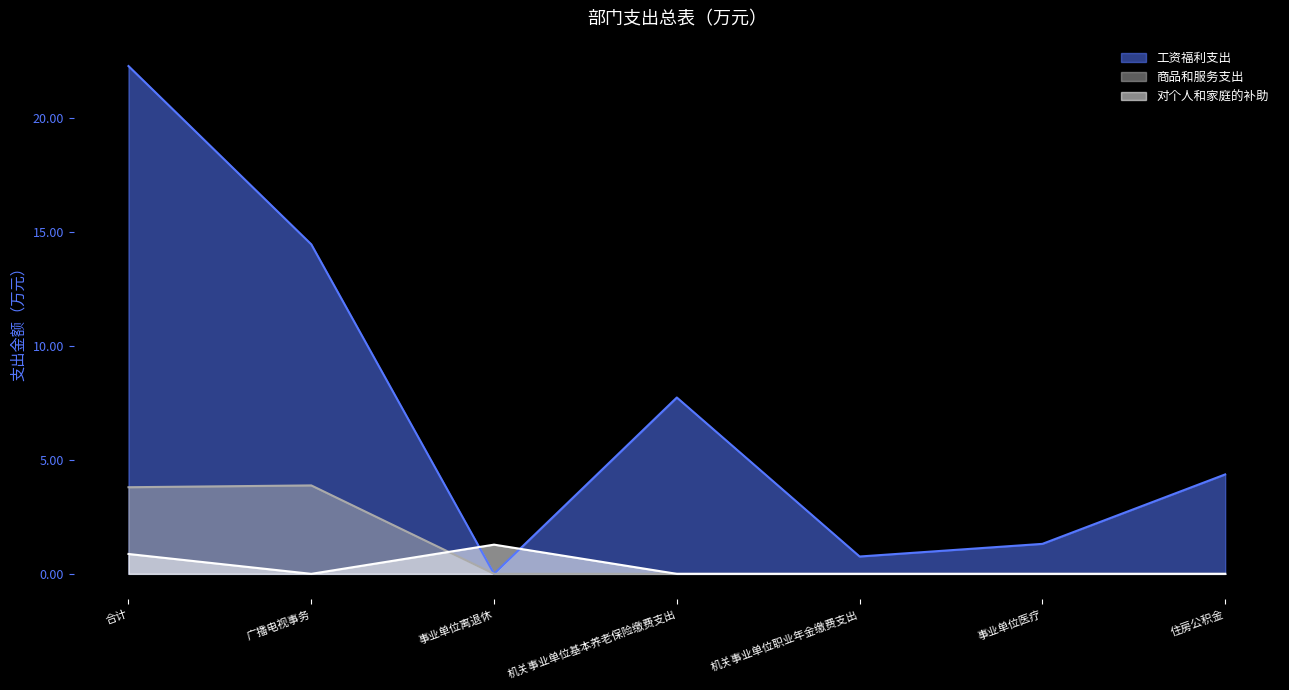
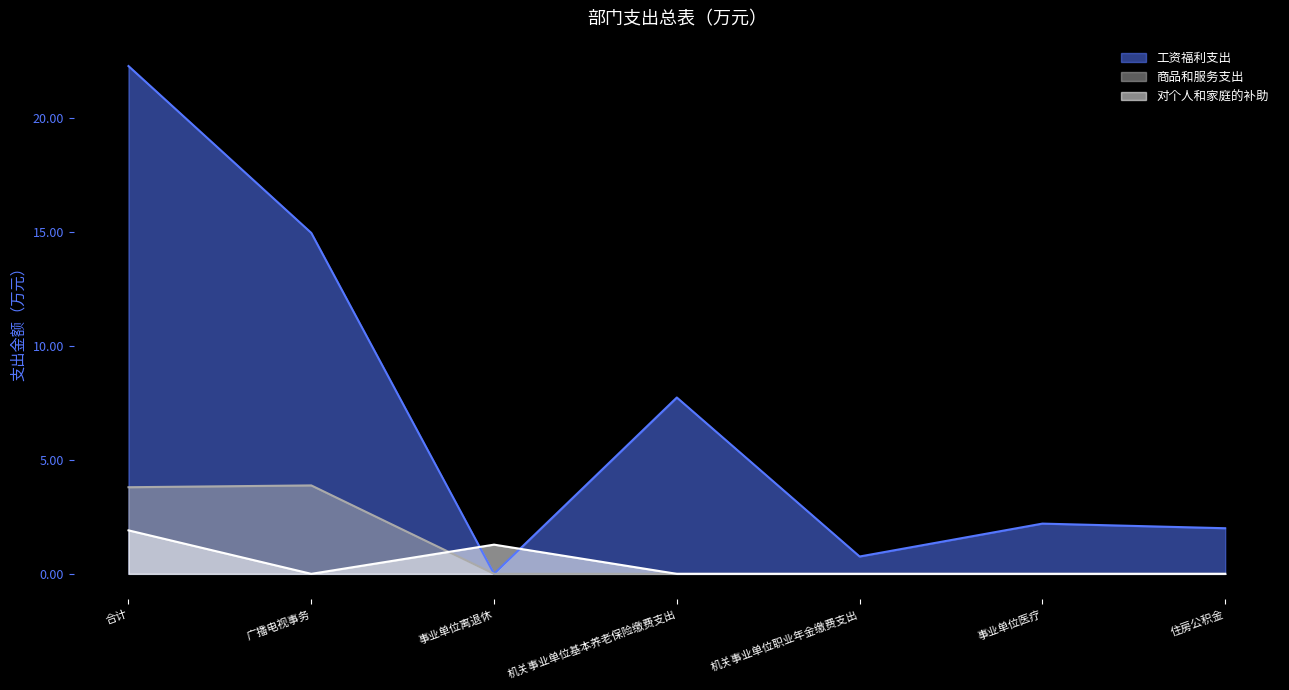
对个人和家庭的补助, 合计: 0.9 -> 1.9
工资福利支出, 广播电视事务: 14.5 -> 15.0
工资福利支出, 事业单位医疗: 1.3 -> 2.2
工资福利支出, 住房公积金: 4.4 -> 2.0
